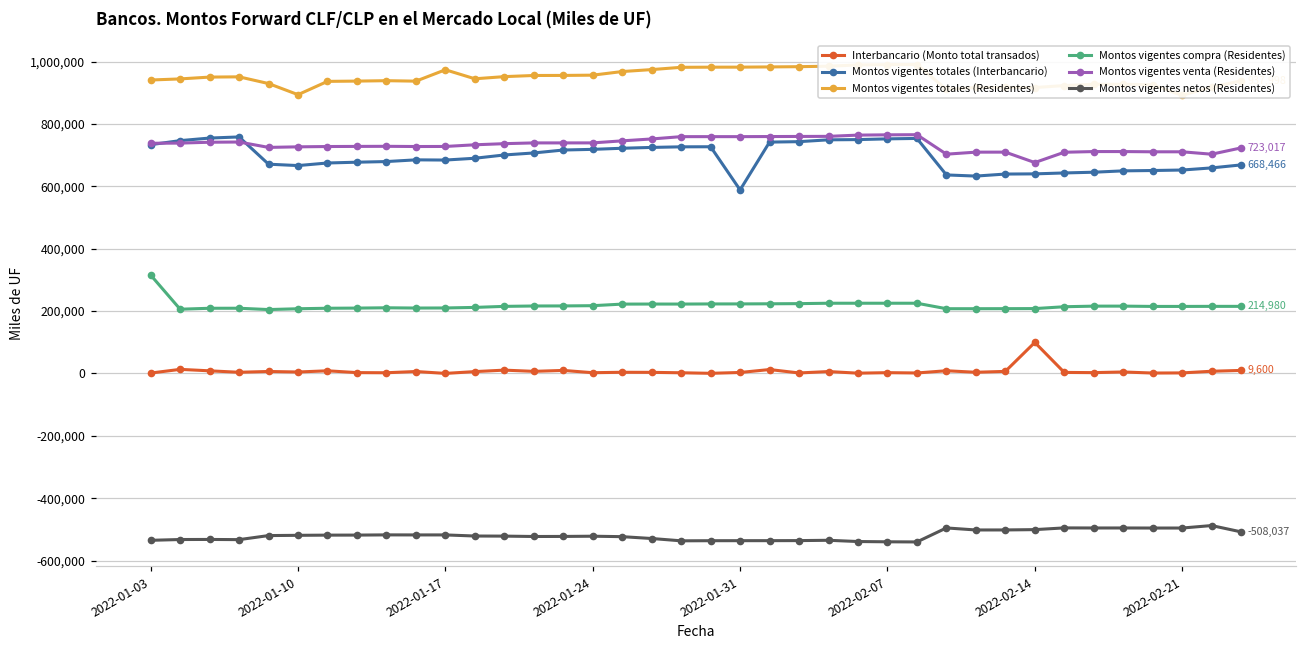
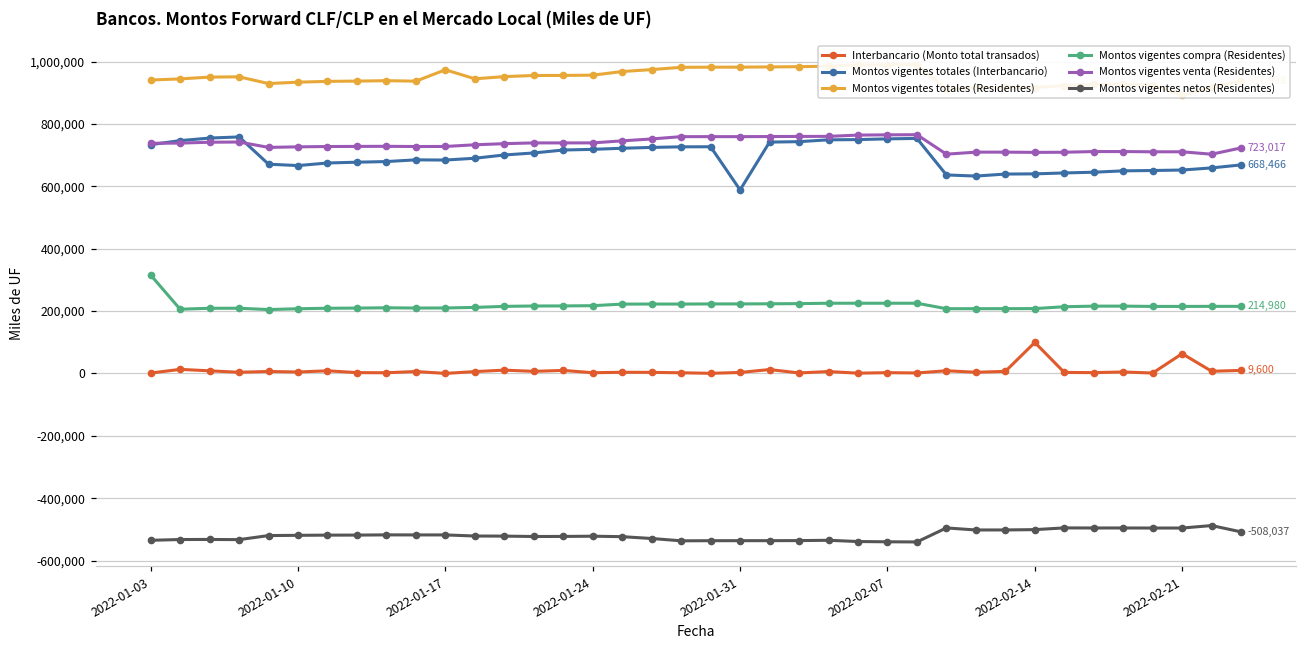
Montos vigentes totales (Residentes), 2022-01-10: 890,000 -> 930,000
Montos vigentes venta (Residentes), 2022-02-14: 680,000 -> 710,000
Interbancario (Monto total transados), 2022-02-21: 0 -> 60,000
